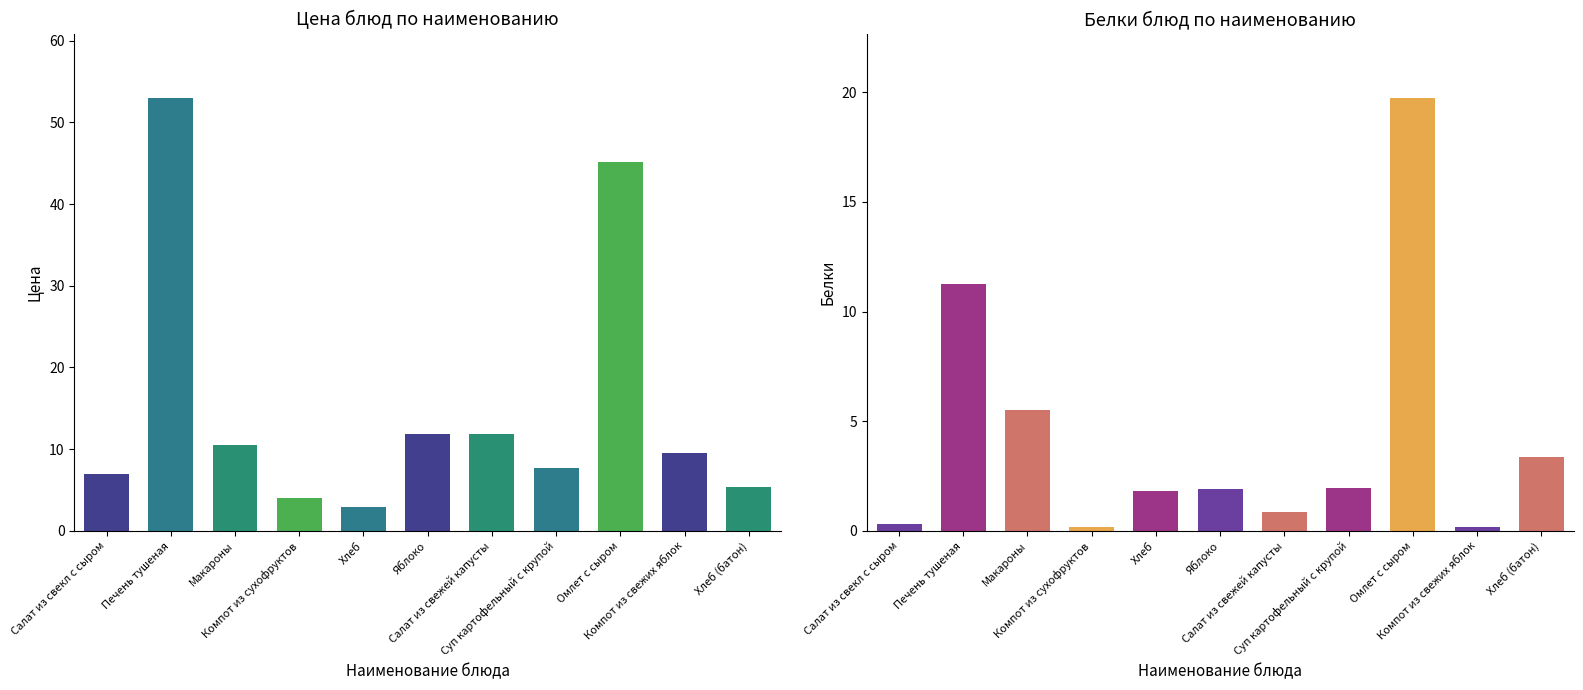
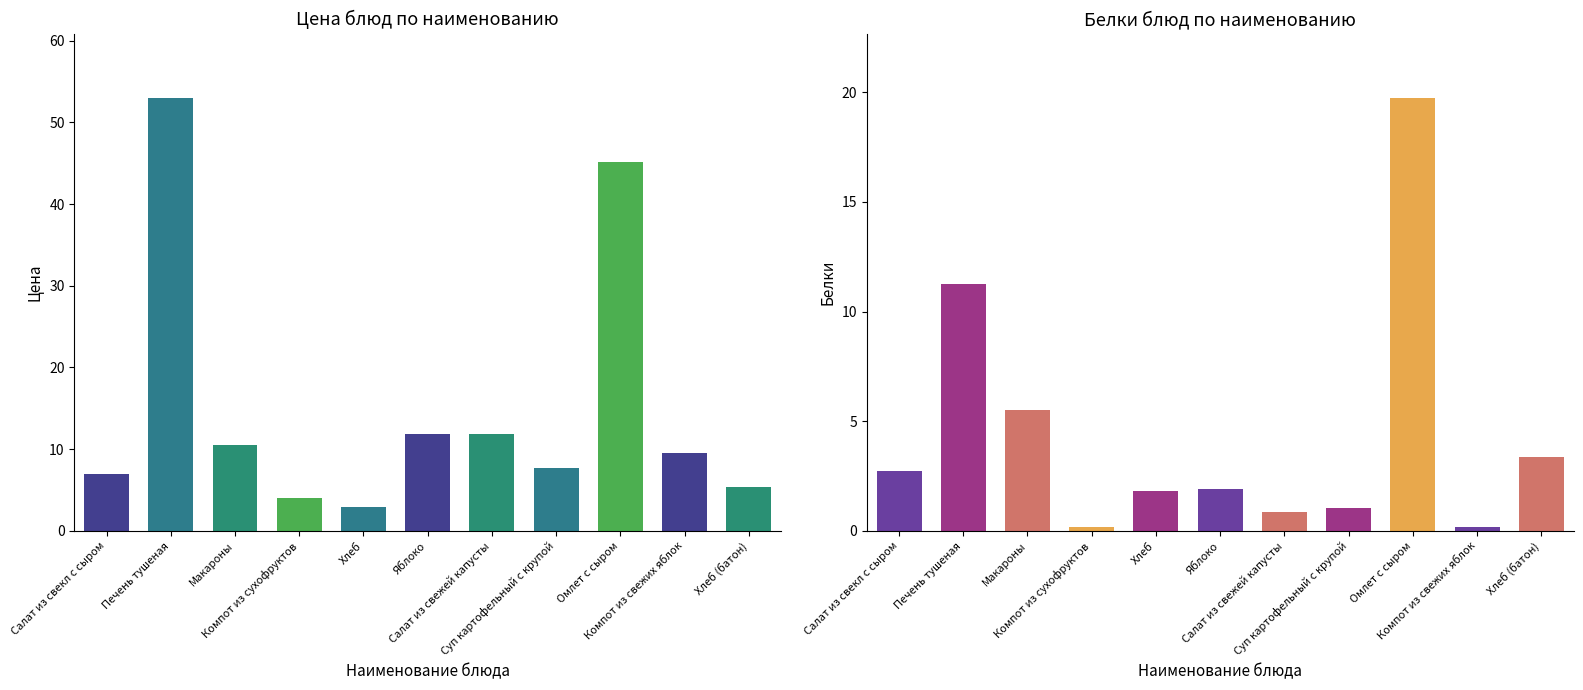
Белки блюд по наименованию, Салат из свекл с сыром: 0.3 -> 2.7
Белки блюд по наименованию, Суп картофельный с крупой: 2.0 -> 1.1
